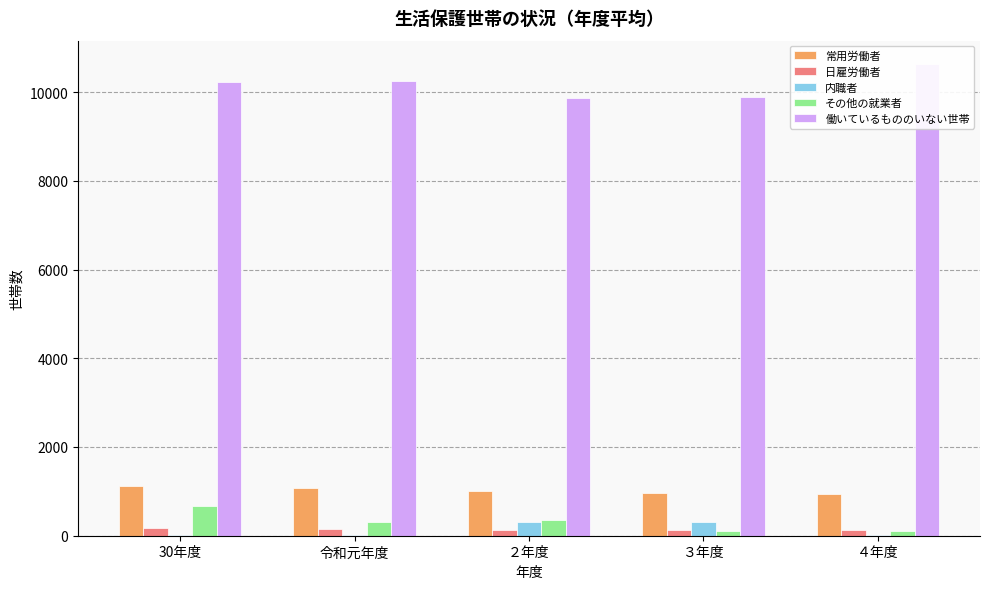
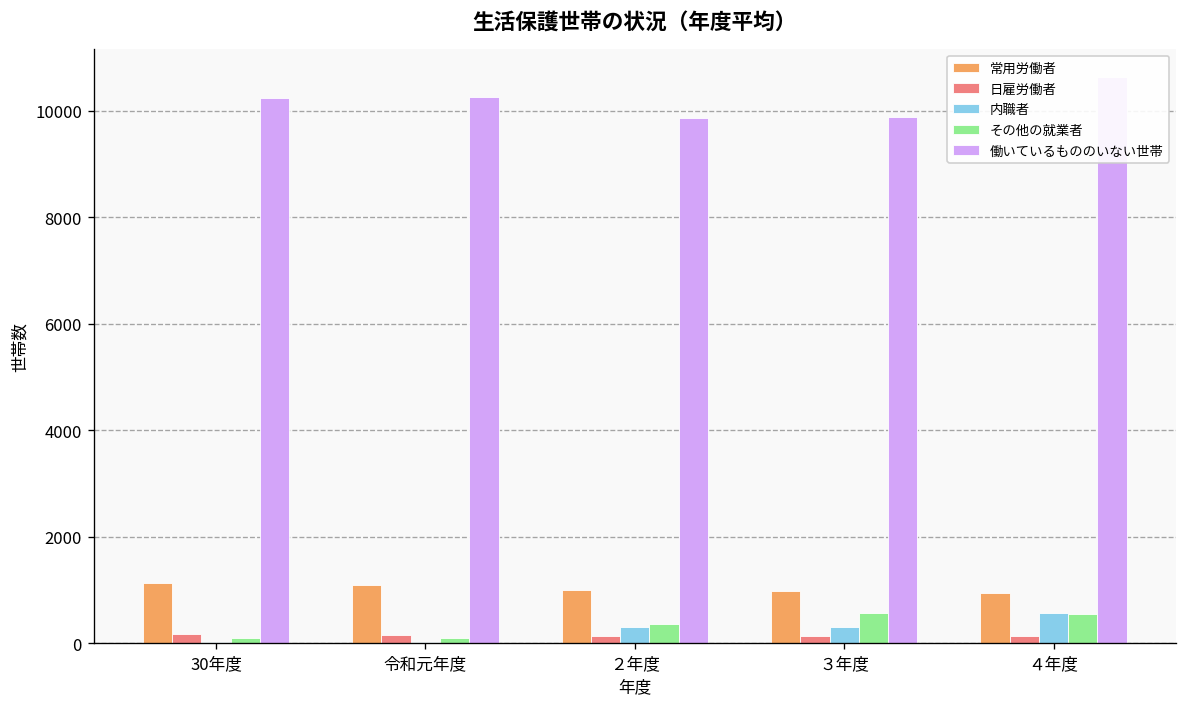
その他の就業者, 30年度: 700 -> 100
その他の就業者, 令和元年度: 300 -> 100
その他の就業者, ３年度: 100 -> 600
内職者, ４年度: 0 -> 600
その他の就業者, ４年度: 100 -> 600
